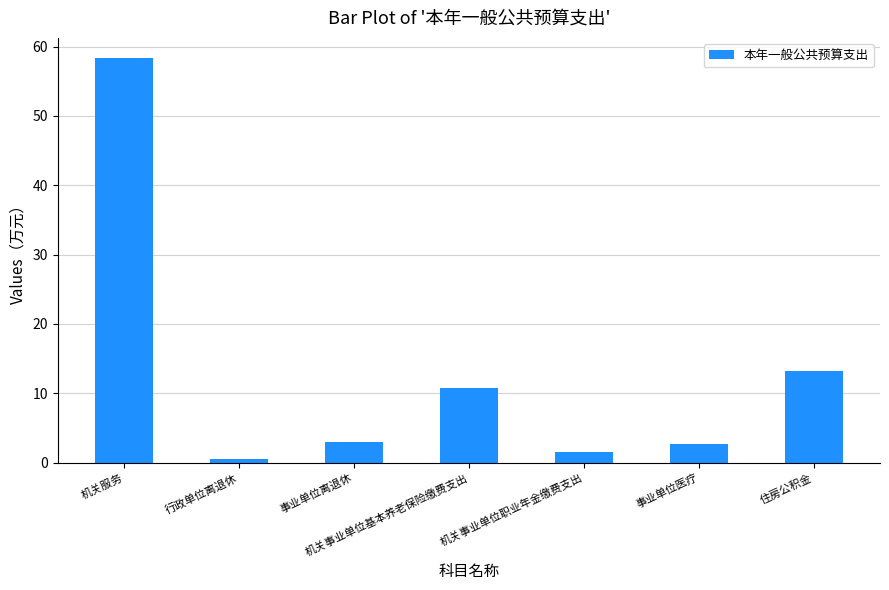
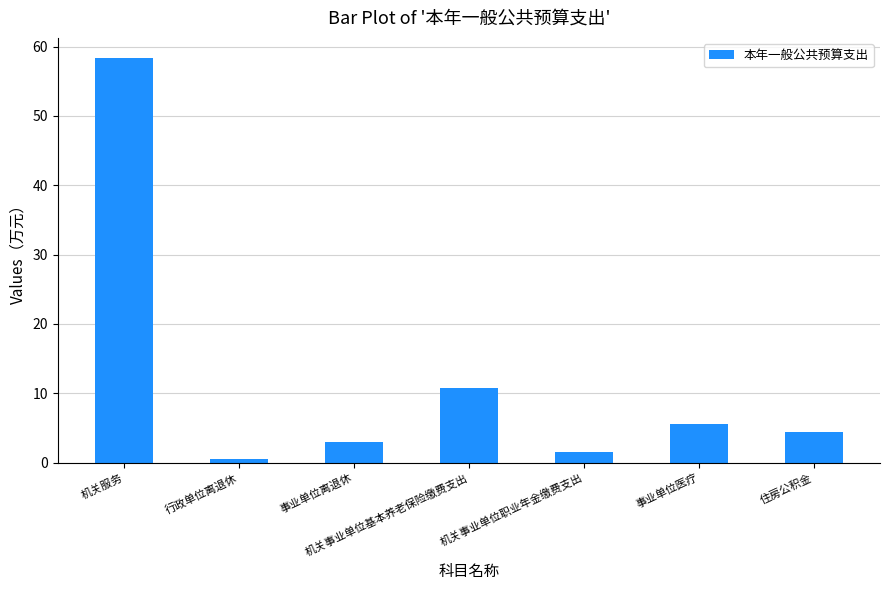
事业单位医疗: 3 -> 6
住房公积金: 13 -> 4
